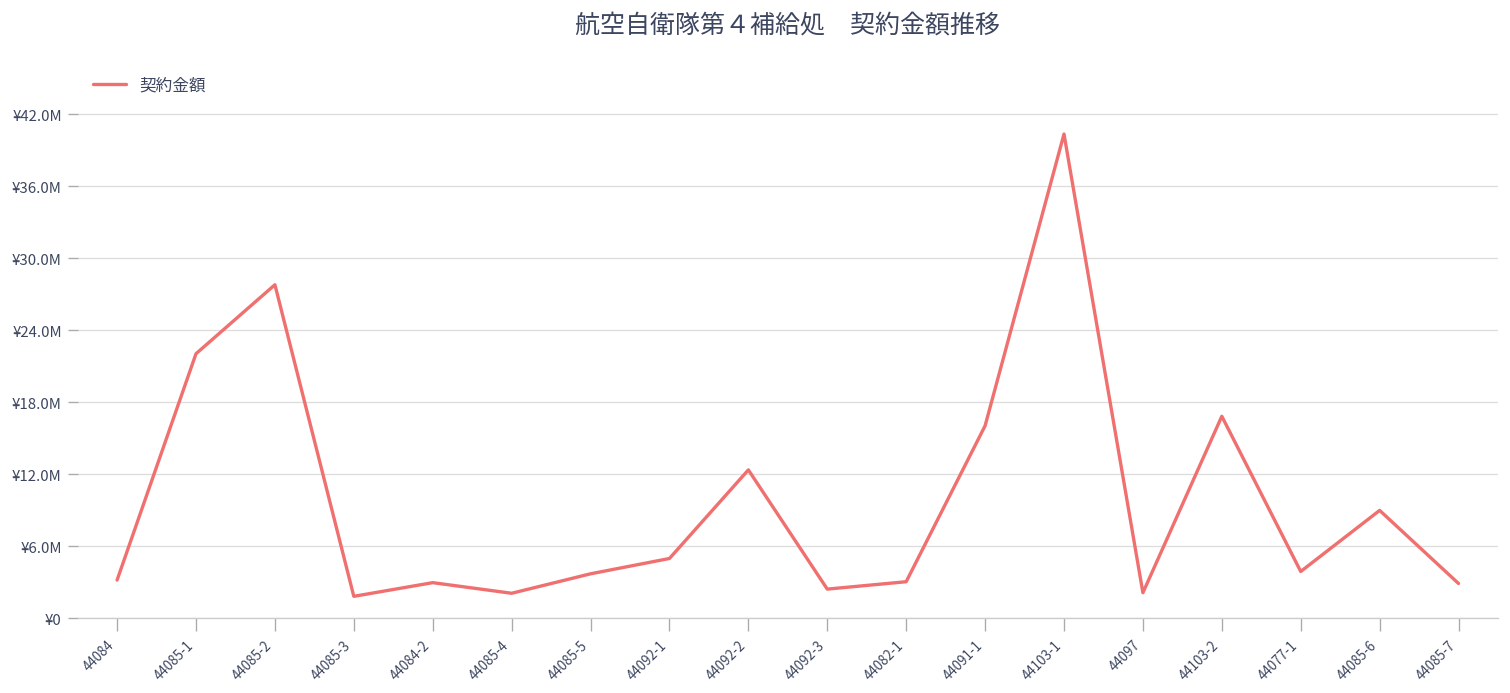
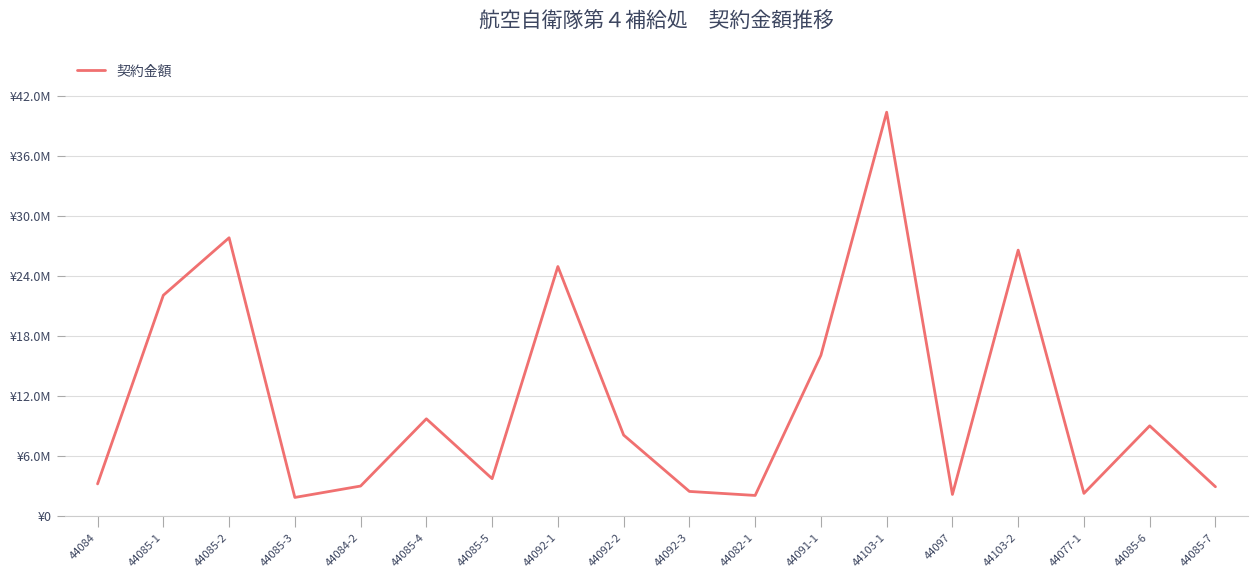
44085-4: ¥2000000 -> ¥10000000
44092-1: ¥5000000 -> ¥25000000
44092-2: ¥12000000 -> ¥8000000
44082-1: ¥3000000 -> ¥2000000
44103-2: ¥17000000 -> ¥27000000
44077-1: ¥4000000 -> ¥2000000
